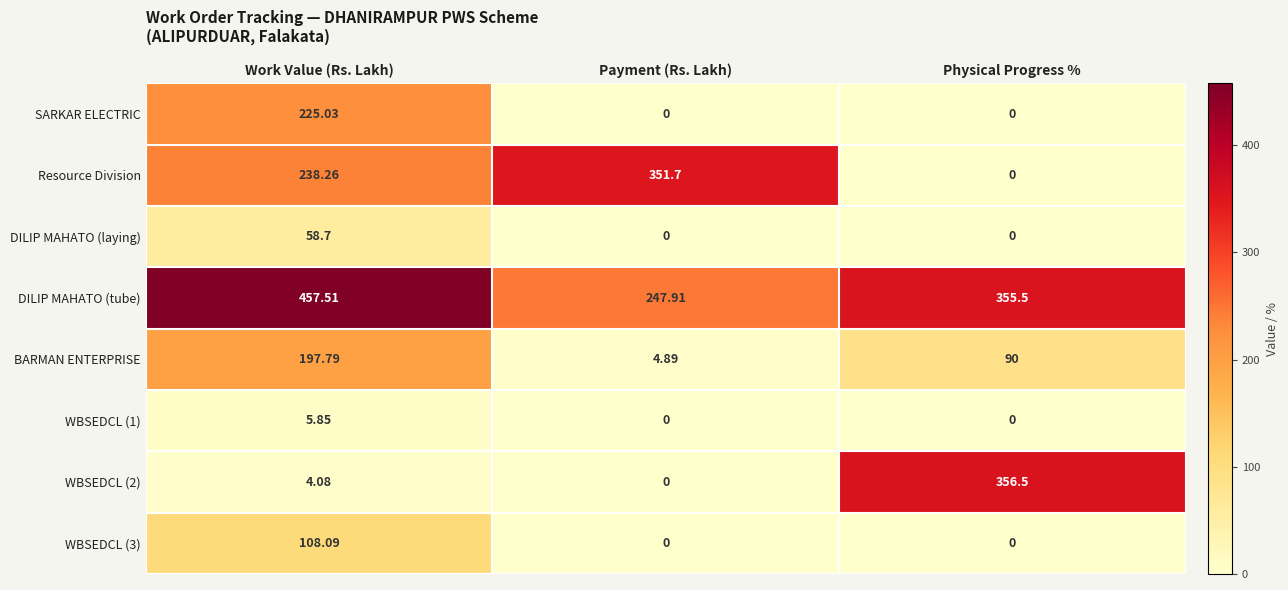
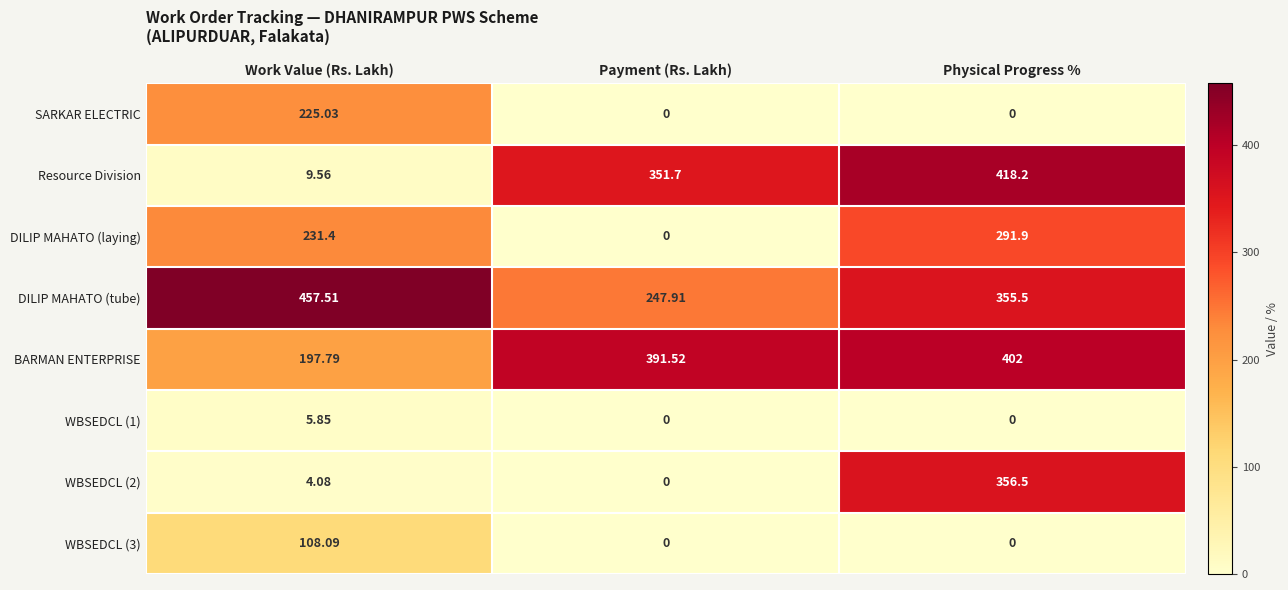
Resource Division, Work Value (Rs. Lakh): 238.26 -> 9.56
Resource Division, Physical Progress %: 0 -> 418.2
DILIP MAHATO (laying), Work Value (Rs. Lakh): 58.7 -> 231.4
DILIP MAHATO (laying), Physical Progress %: 0 -> 291.9
BARMAN ENTERPRISE, Payment (Rs. Lakh): 4.89 -> 391.52
BARMAN ENTERPRISE, Physical Progress %: 90 -> 402
